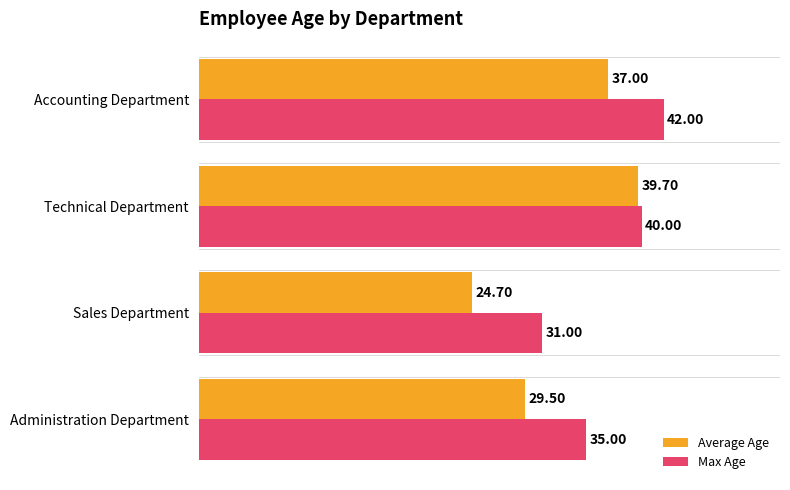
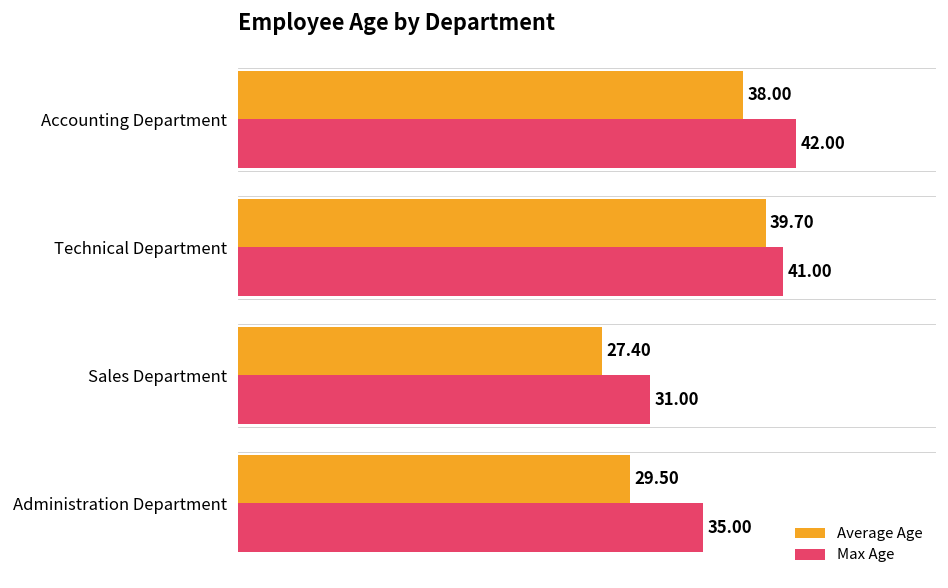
Average Age, Accounting Department: 37.00 -> 38.00
Max Age, Technical Department: 40.00 -> 41.00
Average Age, Sales Department: 24.70 -> 27.40
